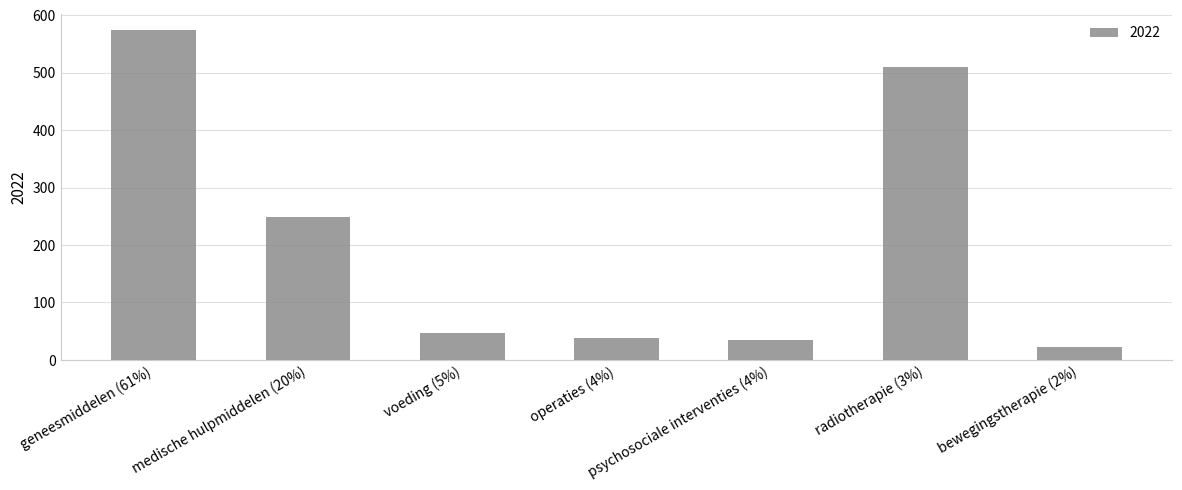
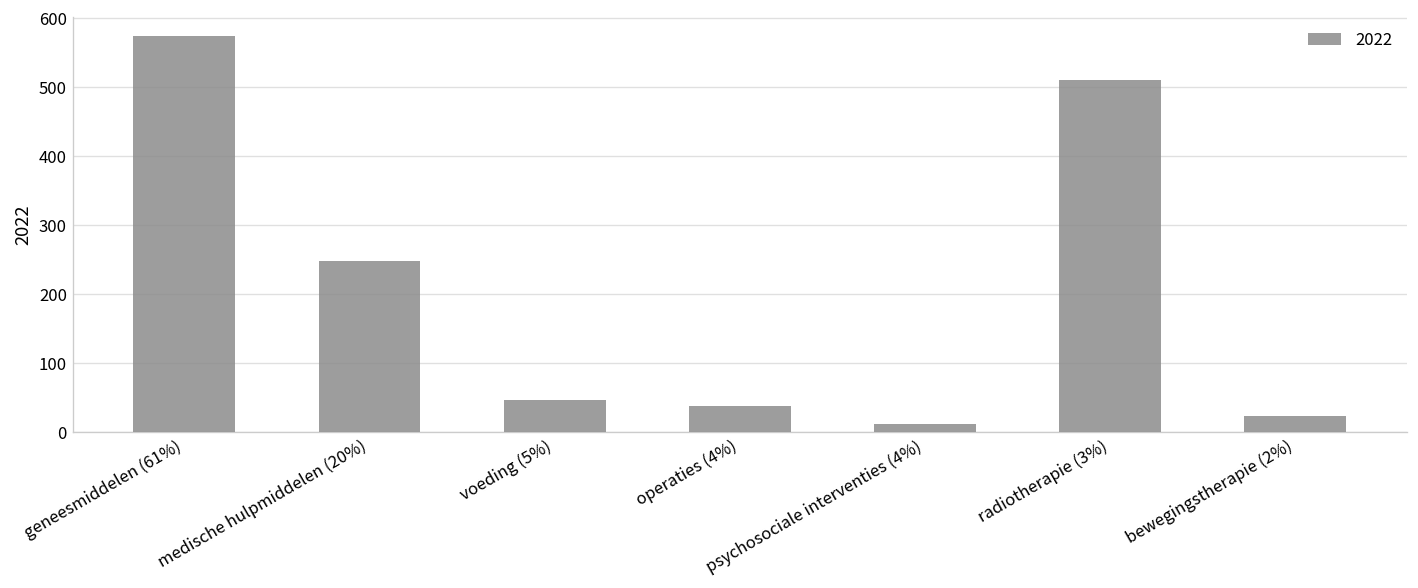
psychosociale interventies (4%): 40 -> 10
